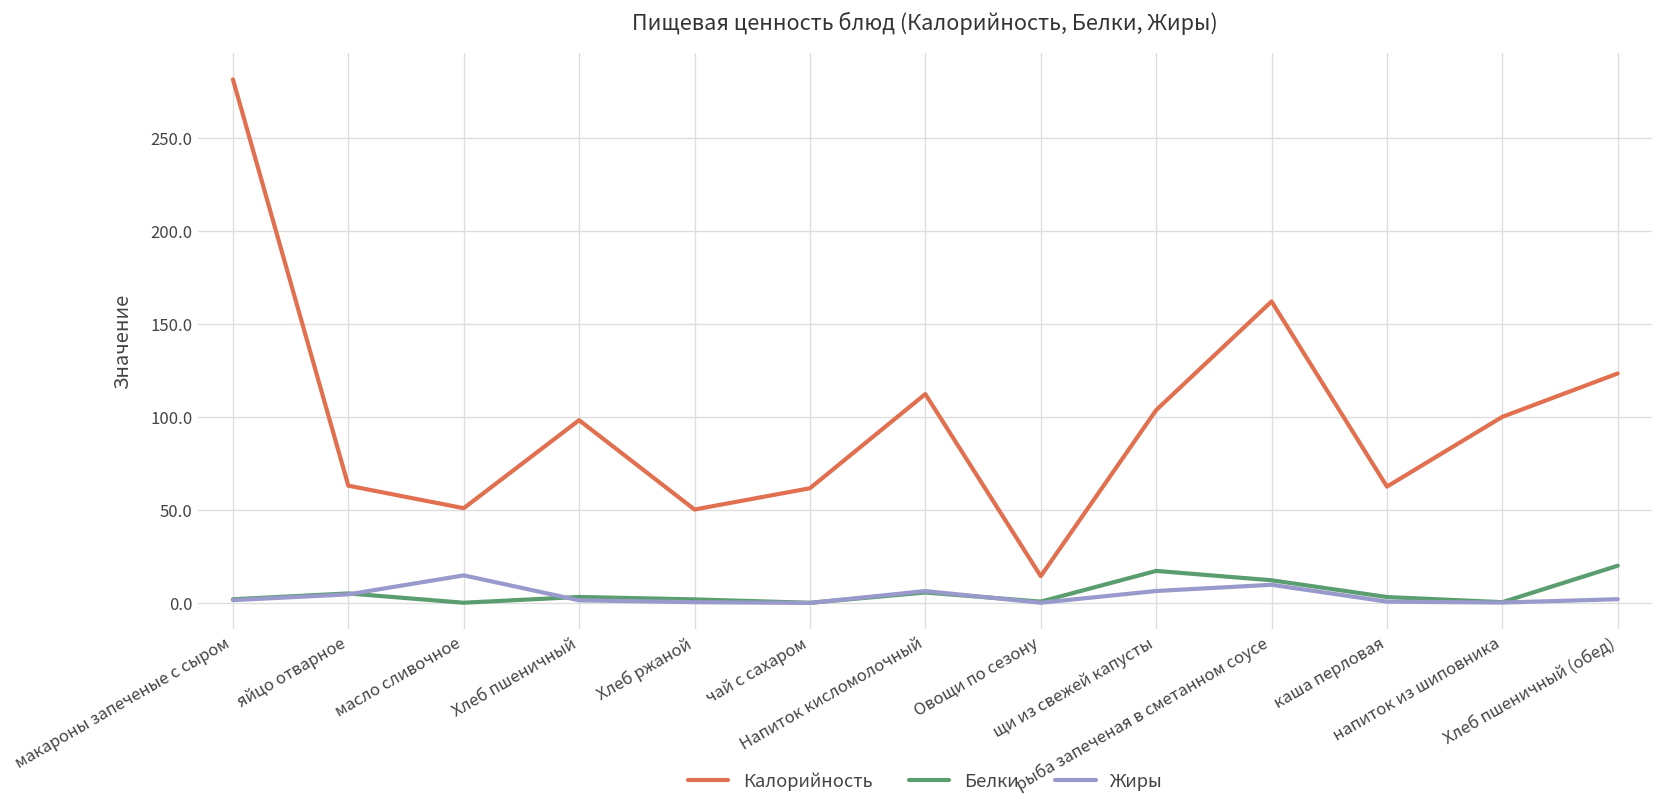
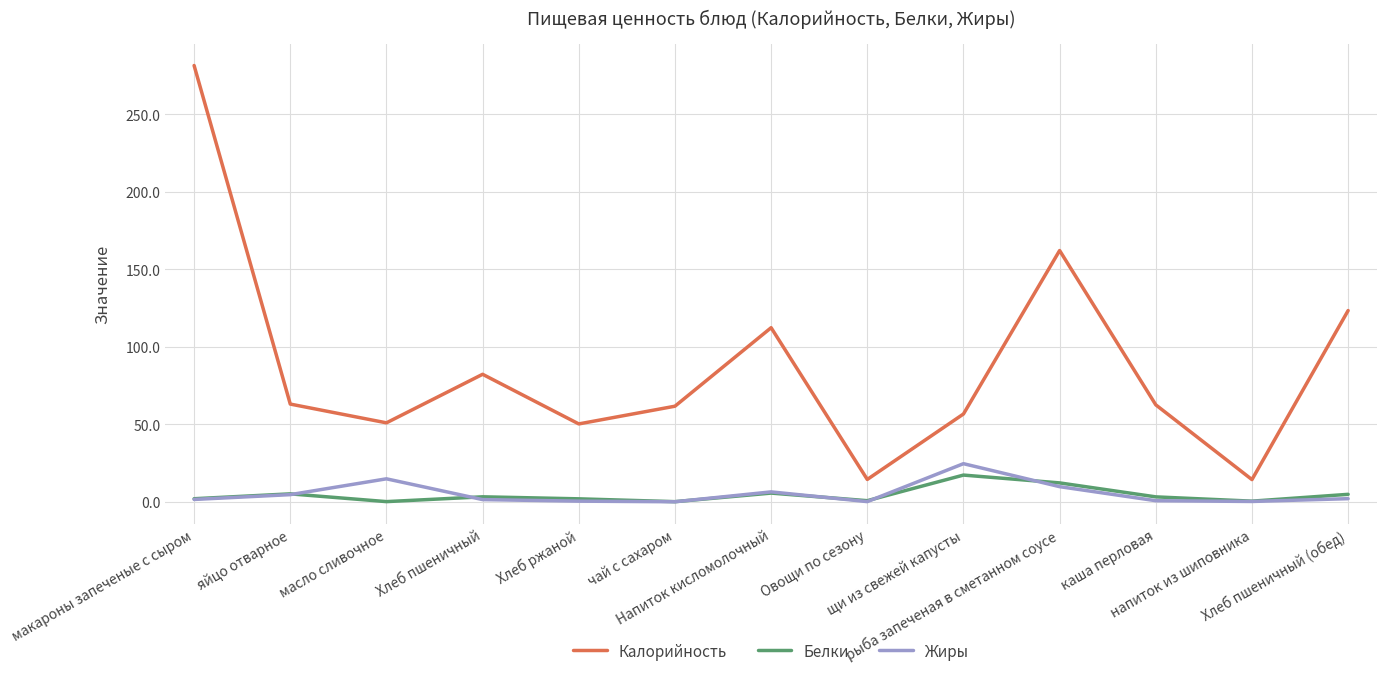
Калорийность, Хлеб пшеничный: 98 -> 82
Калорийность, щи из свежей капусты: 104 -> 57
Жиры, щи из свежей капусты: 6 -> 25
Калорийность, напиток из шиповника: 100 -> 14
Белки, Хлеб пшеничный (обед): 20 -> 5
